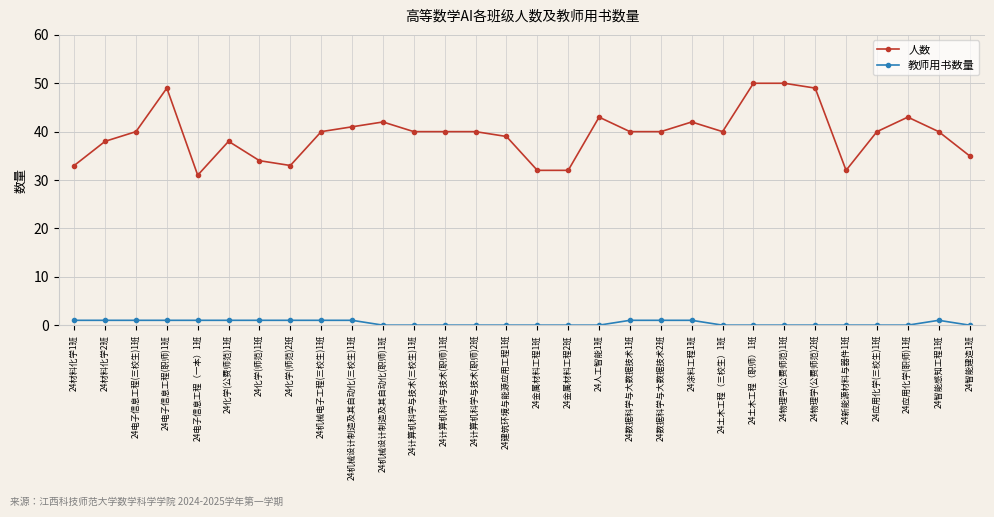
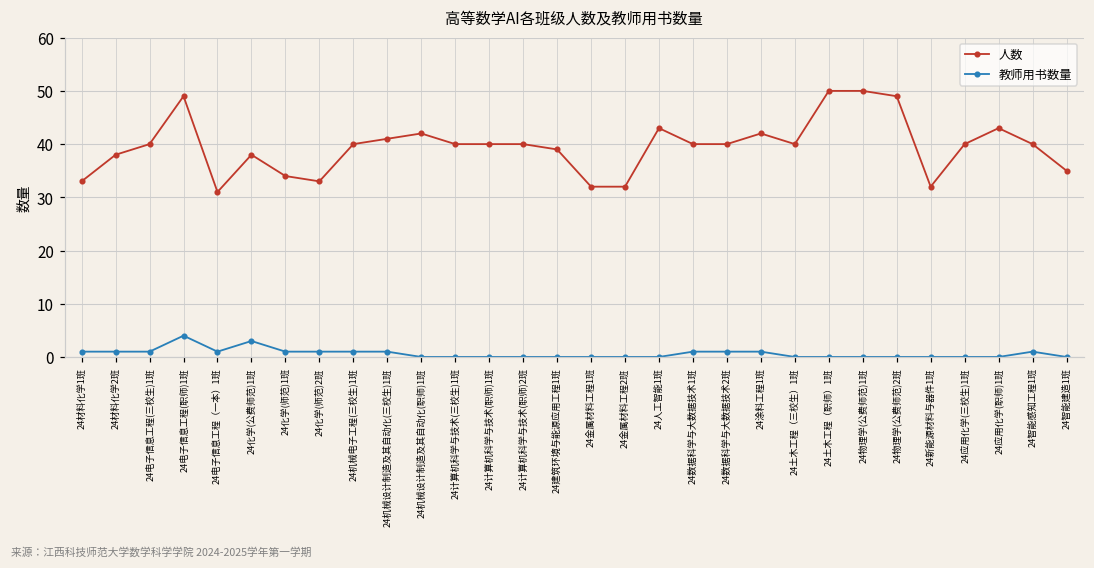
教师用书数量, 24电子信息工程(职师)1班: 1 -> 4
教师用书数量, 24化学(公费师范)1班: 1 -> 3
